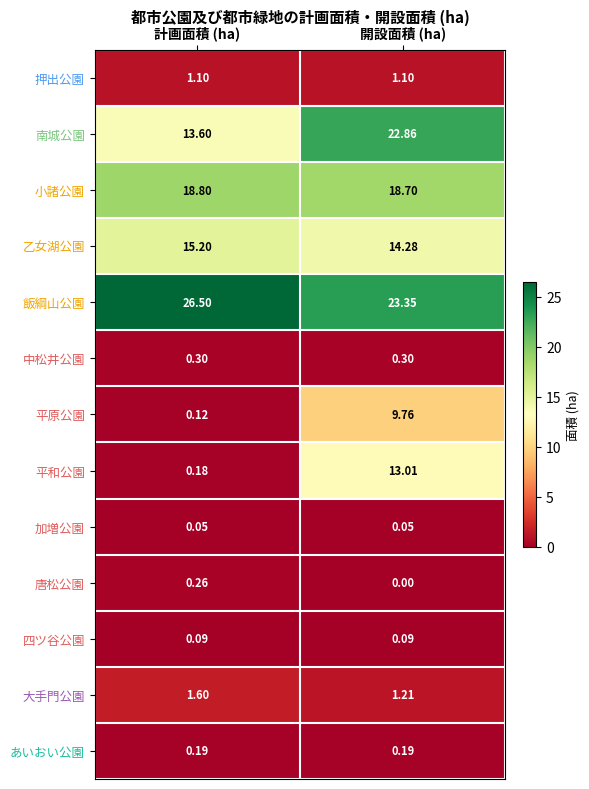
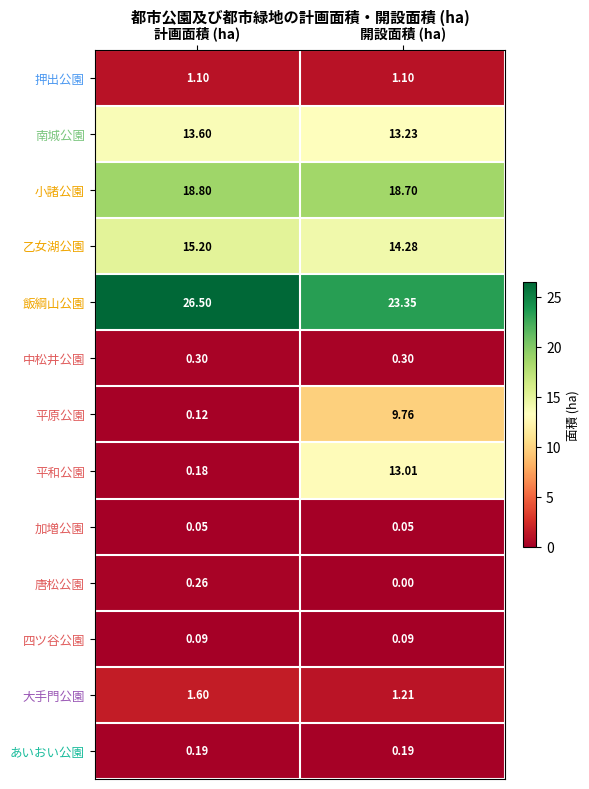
南城公園, 開設面積 (ha): 22.86 -> 13.23
